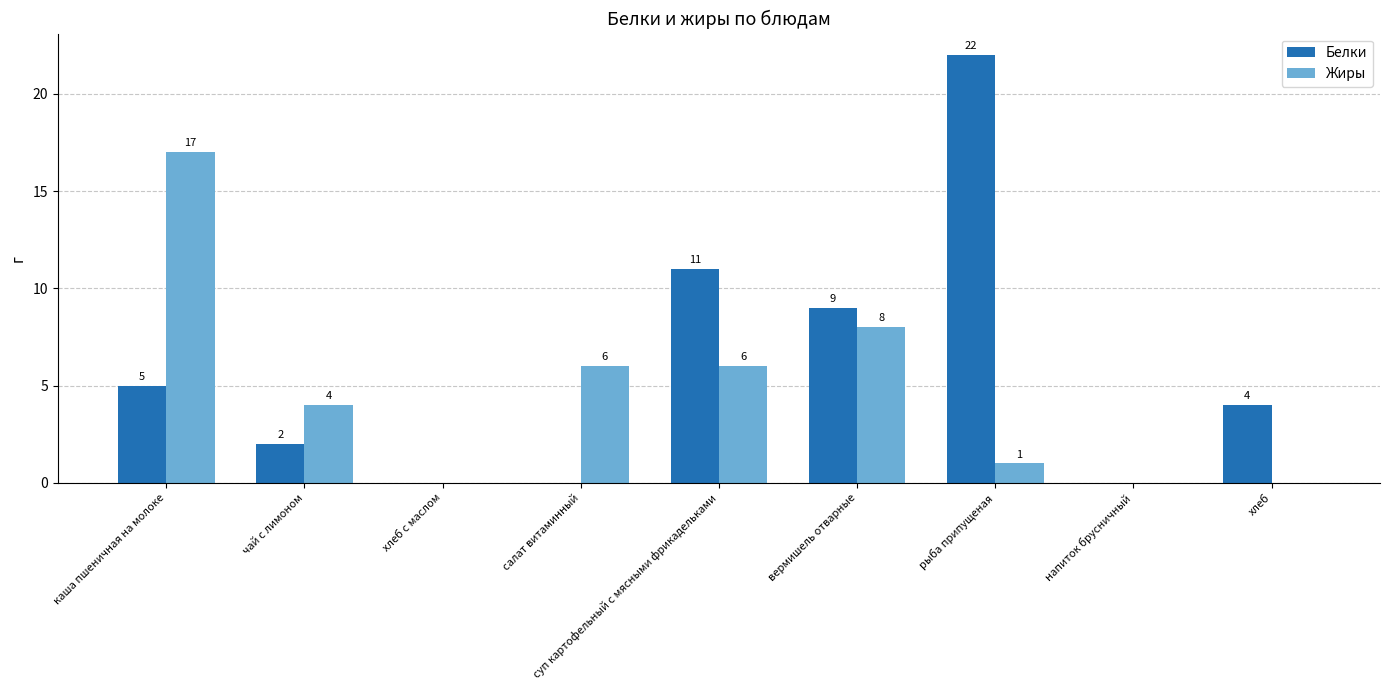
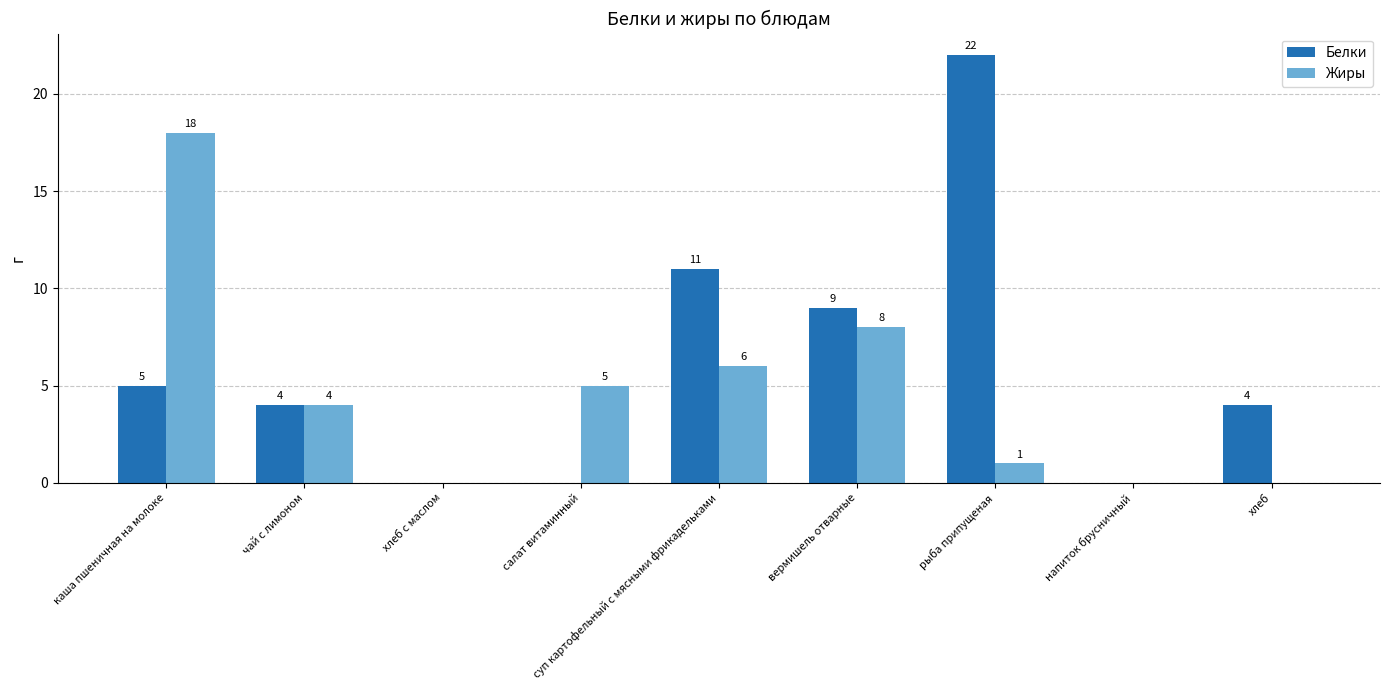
Жиры, каша пшеничная на молоке: 17 -> 18
Белки, чай с лимоном: 2 -> 4
Жиры, салат витаминный: 6 -> 5
